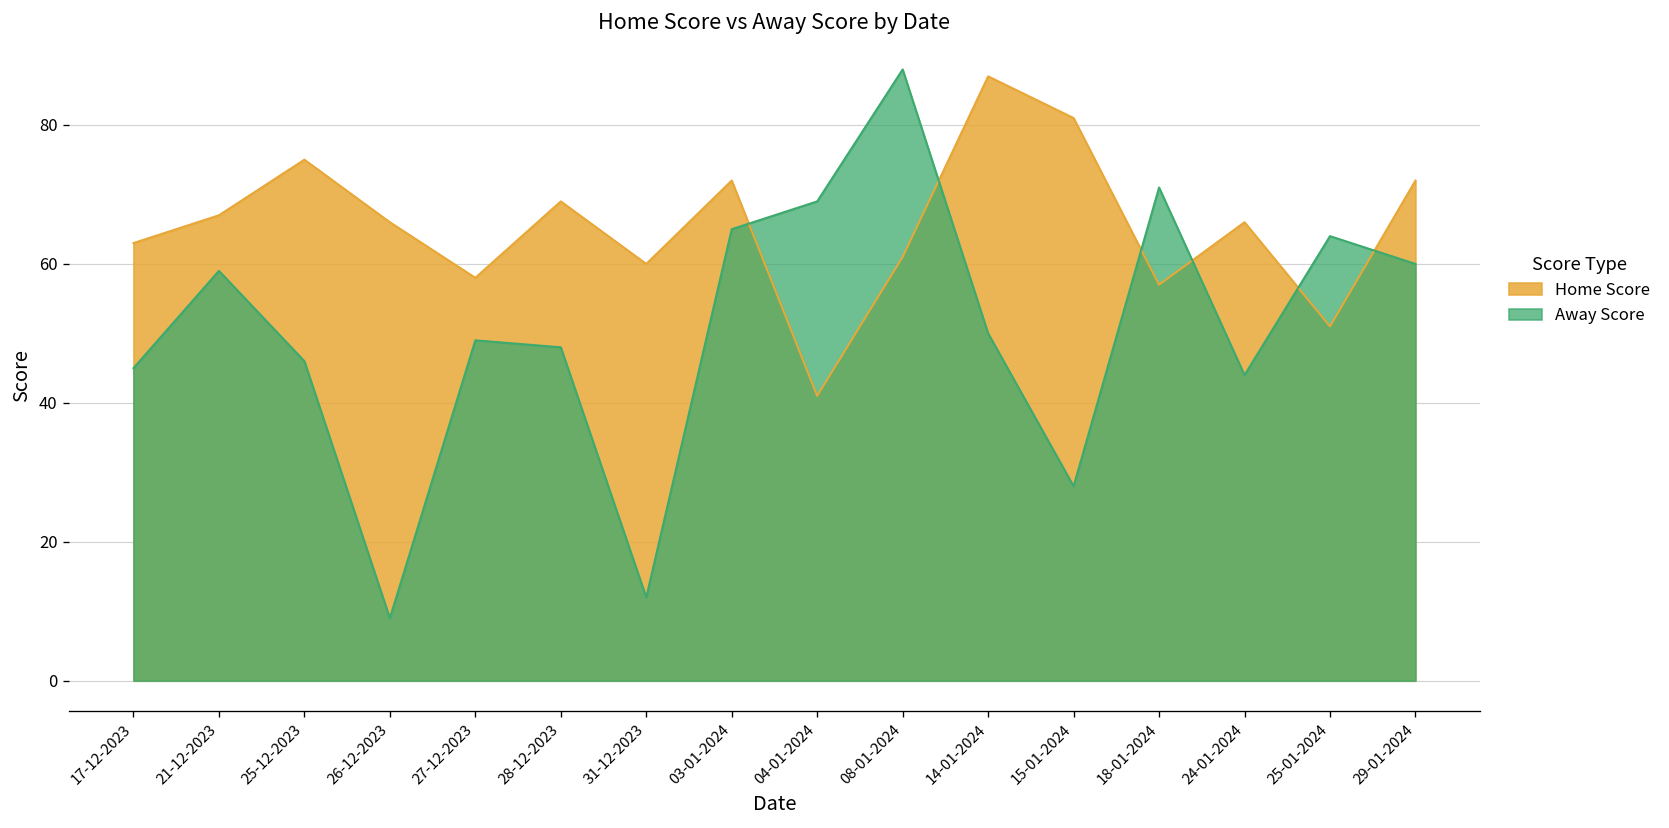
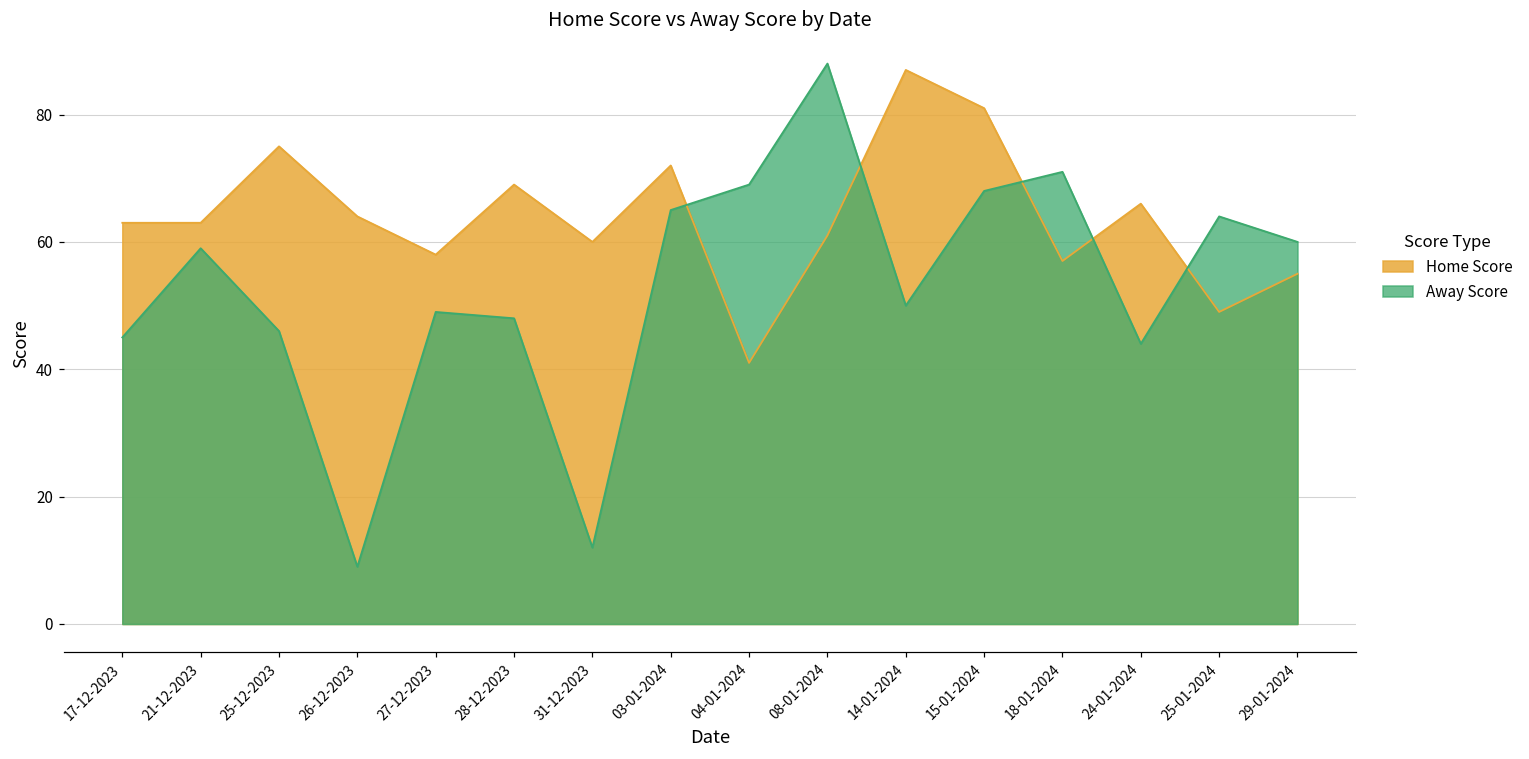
Home Score, 21-12-2023: 67 -> 63
Home Score, 26-12-2023: 66 -> 64
Away Score, 15-01-2024: 28 -> 68
Home Score, 25-01-2024: 51 -> 49
Home Score, 29-01-2024: 72 -> 55
